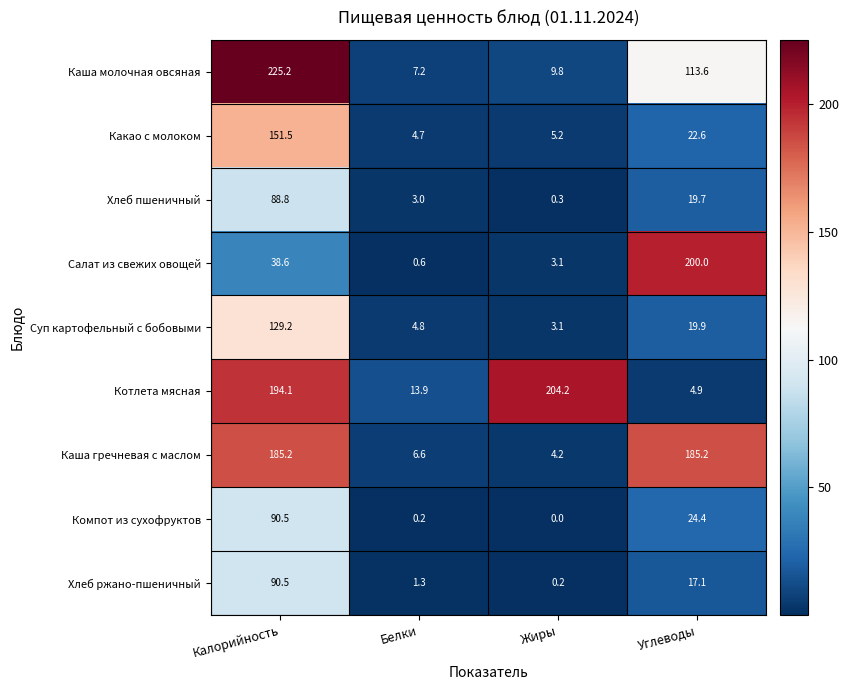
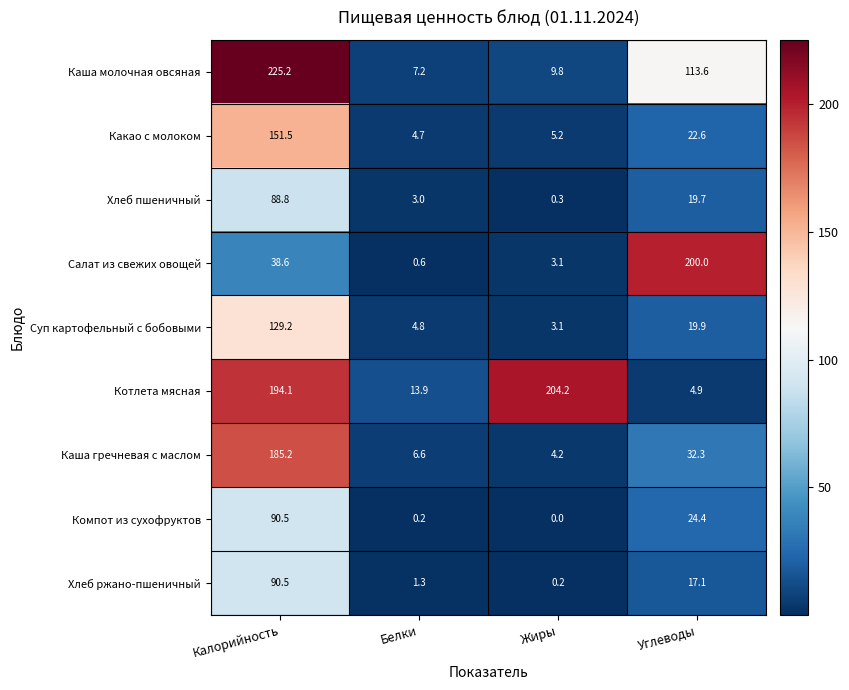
Каша гречневая с маслом, Углеводы: 185.2 -> 32.3
